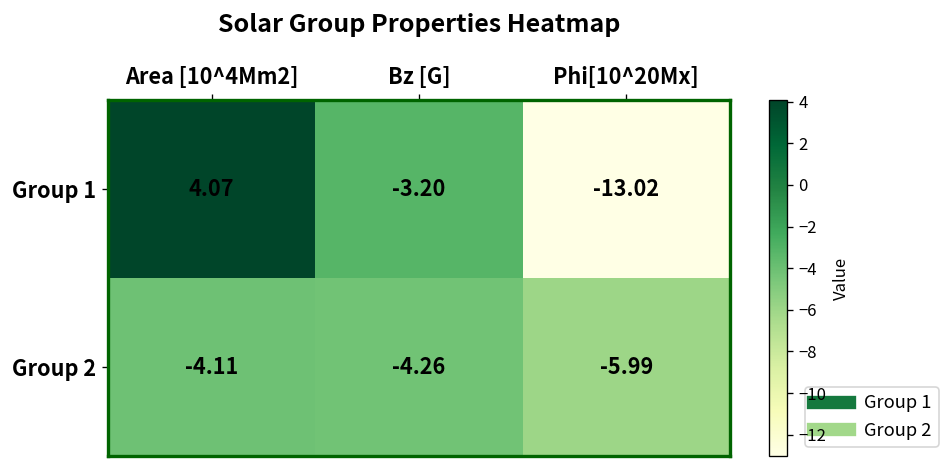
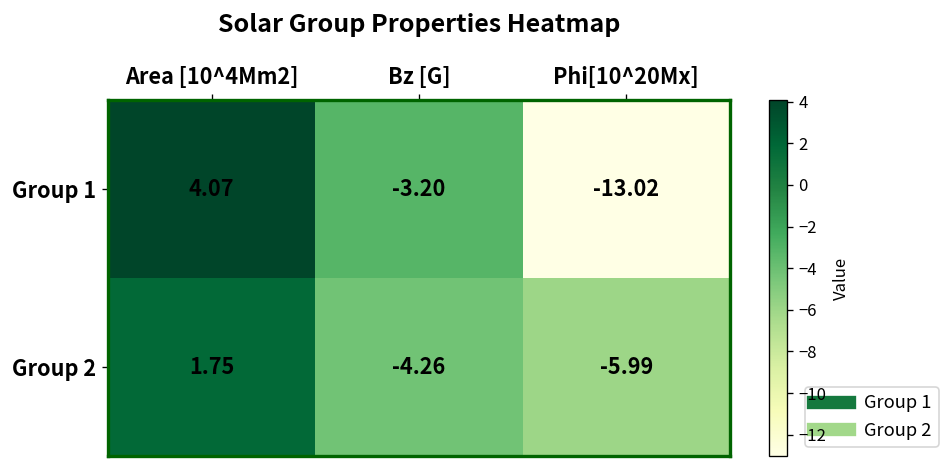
Group 2, Area [10^4Mm2]: -4.11 -> 1.75
